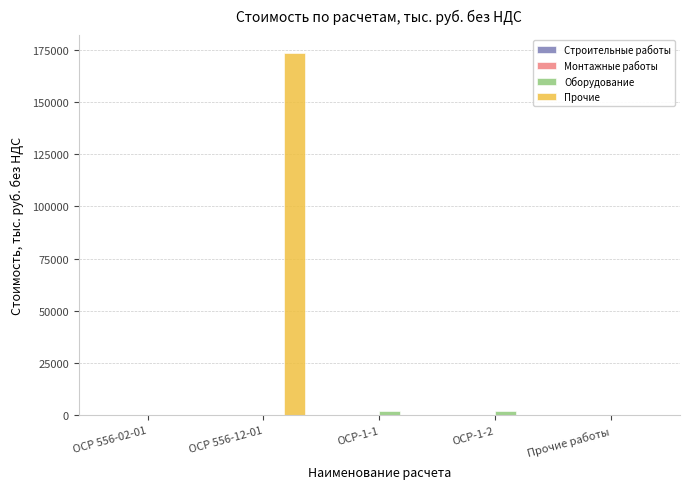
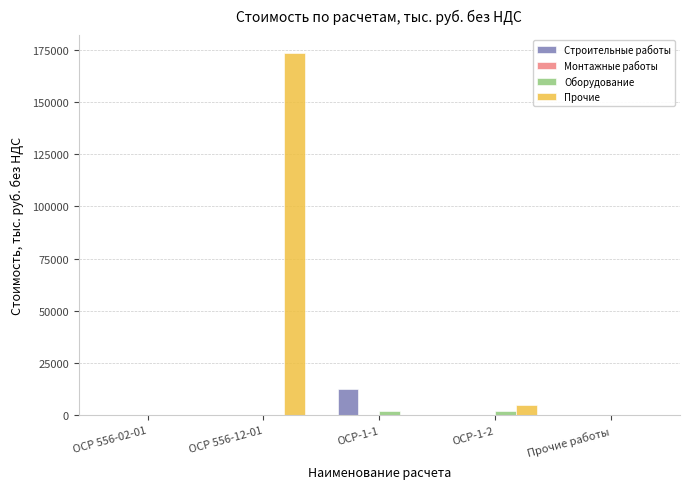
Строительные работы, ОСР-1-1: 0 -> 13000
Прочие, ОСР-1-2: 0 -> 5000
